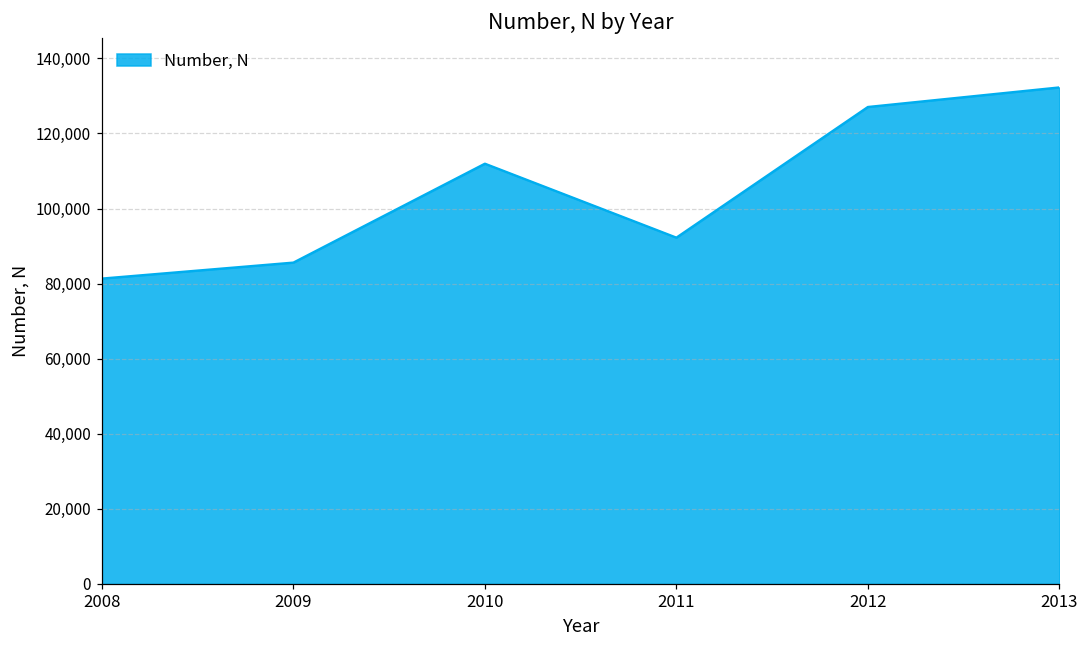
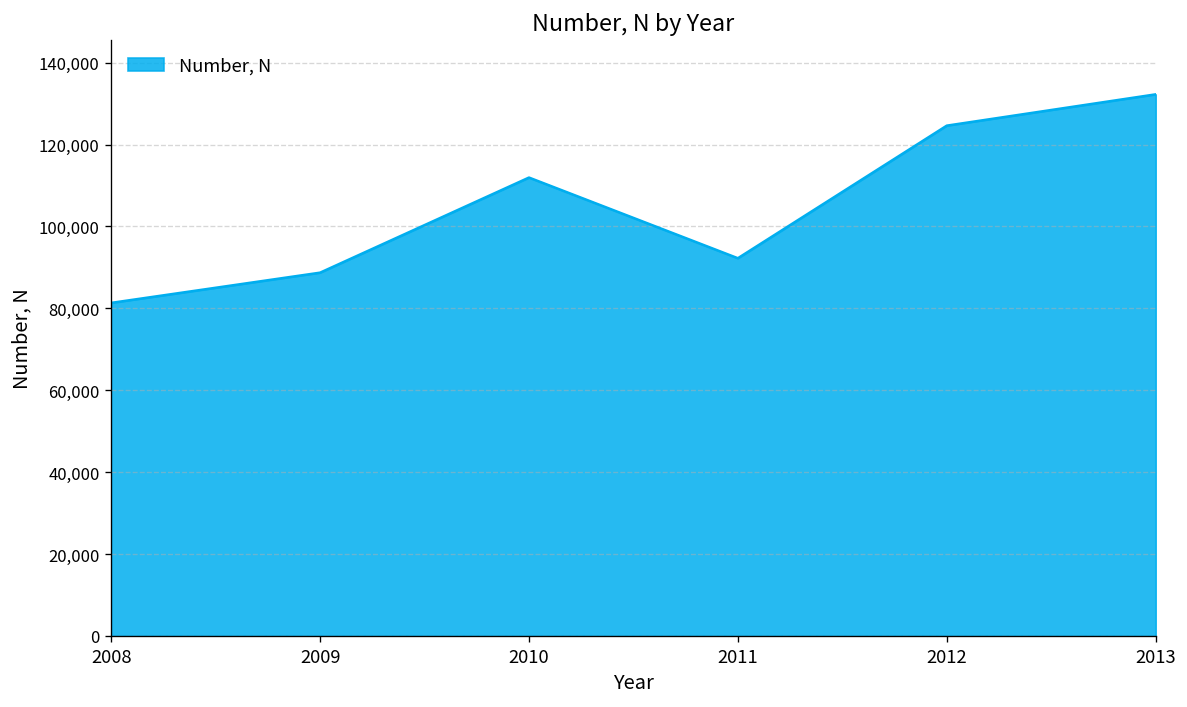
2009: 86,000 -> 89,000
2012: 127,000 -> 125,000
